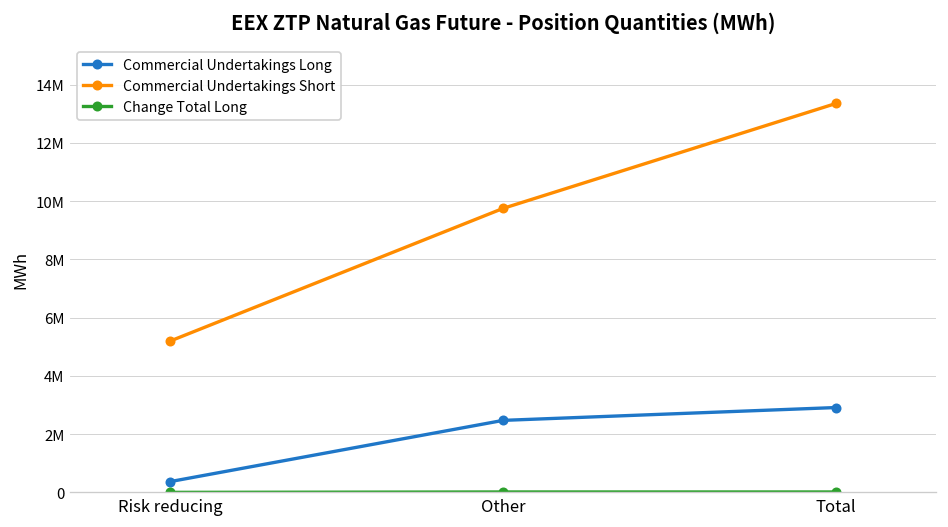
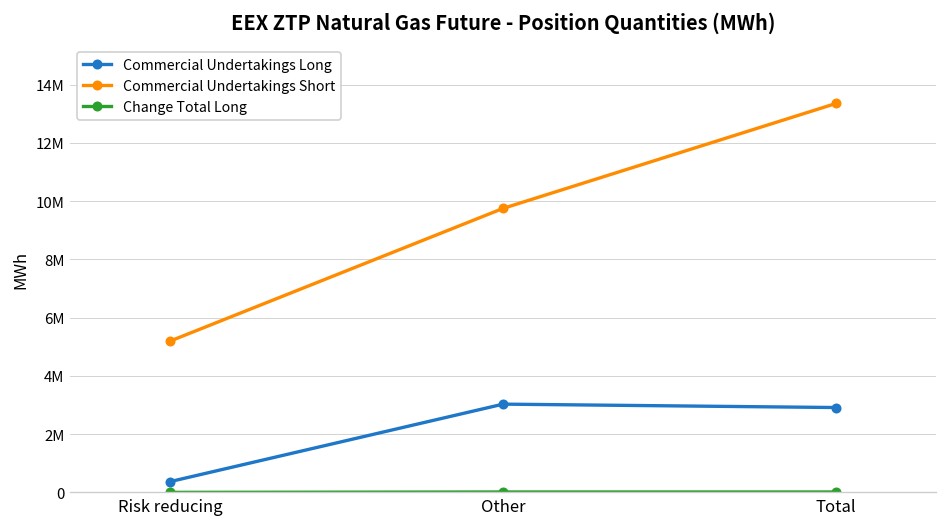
Commercial Undertakings Long, Other: 2500000 -> 3000000
